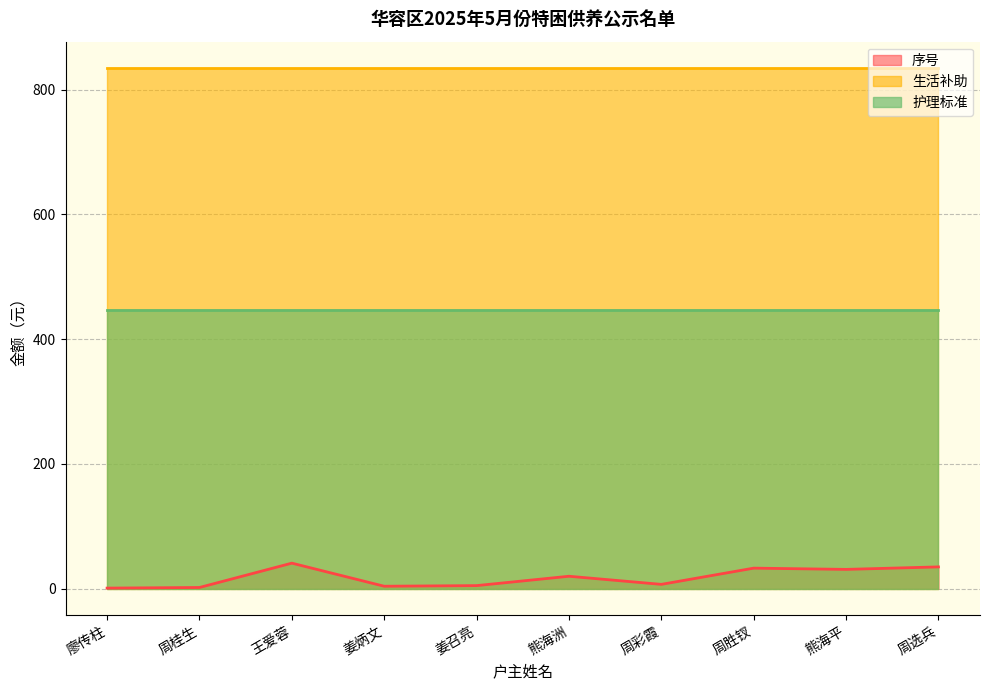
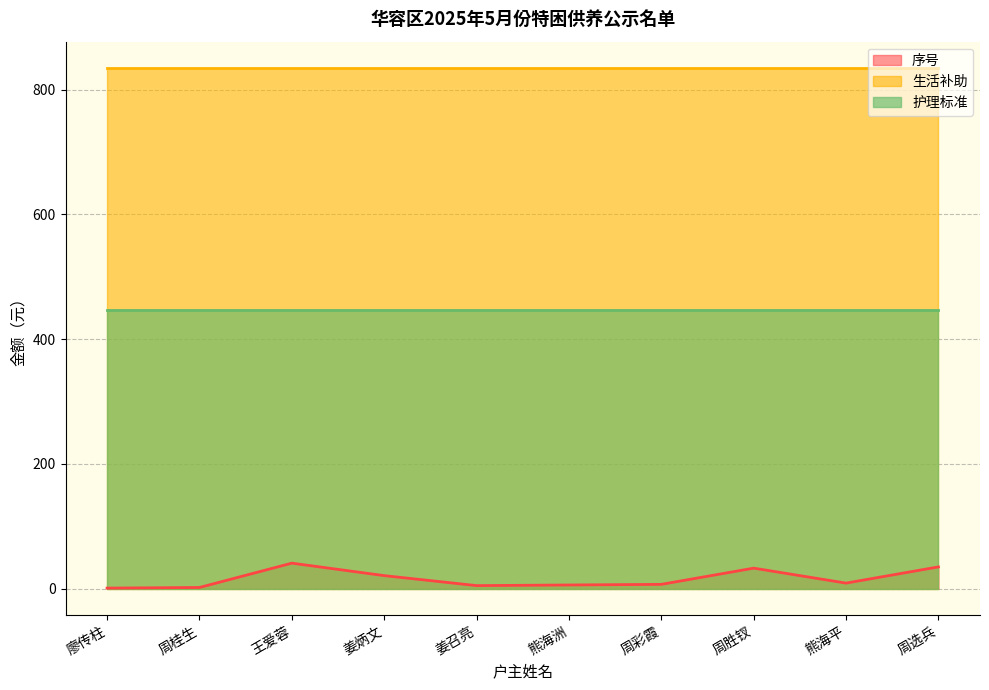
序号, 姜炳文: 0 -> 20
序号, 熊海洲: 20 -> 10
序号, 熊海平: 30 -> 10
